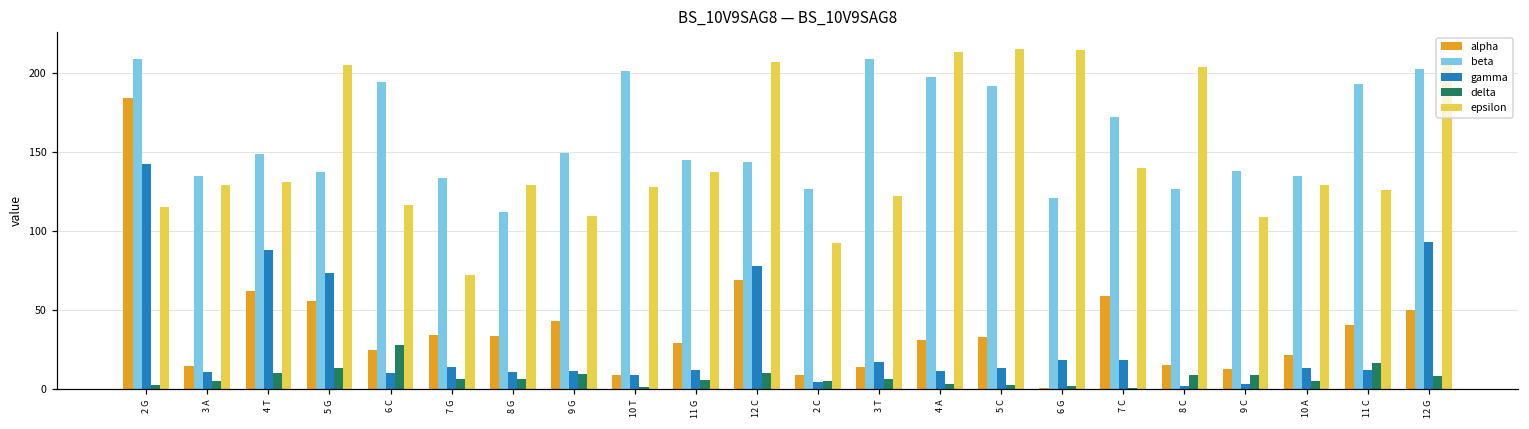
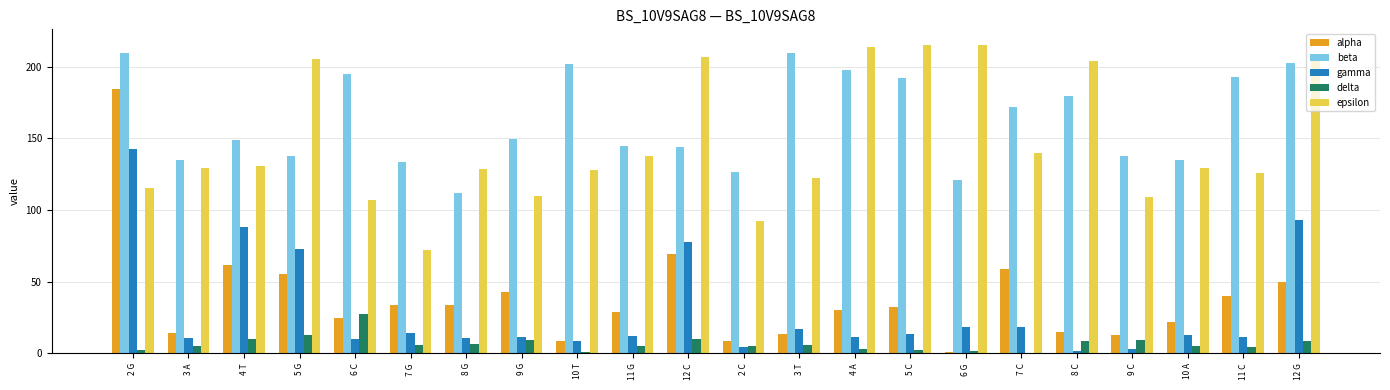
epsilon, 6 C: 116 -> 107
beta, 8 C: 126 -> 180
delta, 11 C: 16 -> 5
